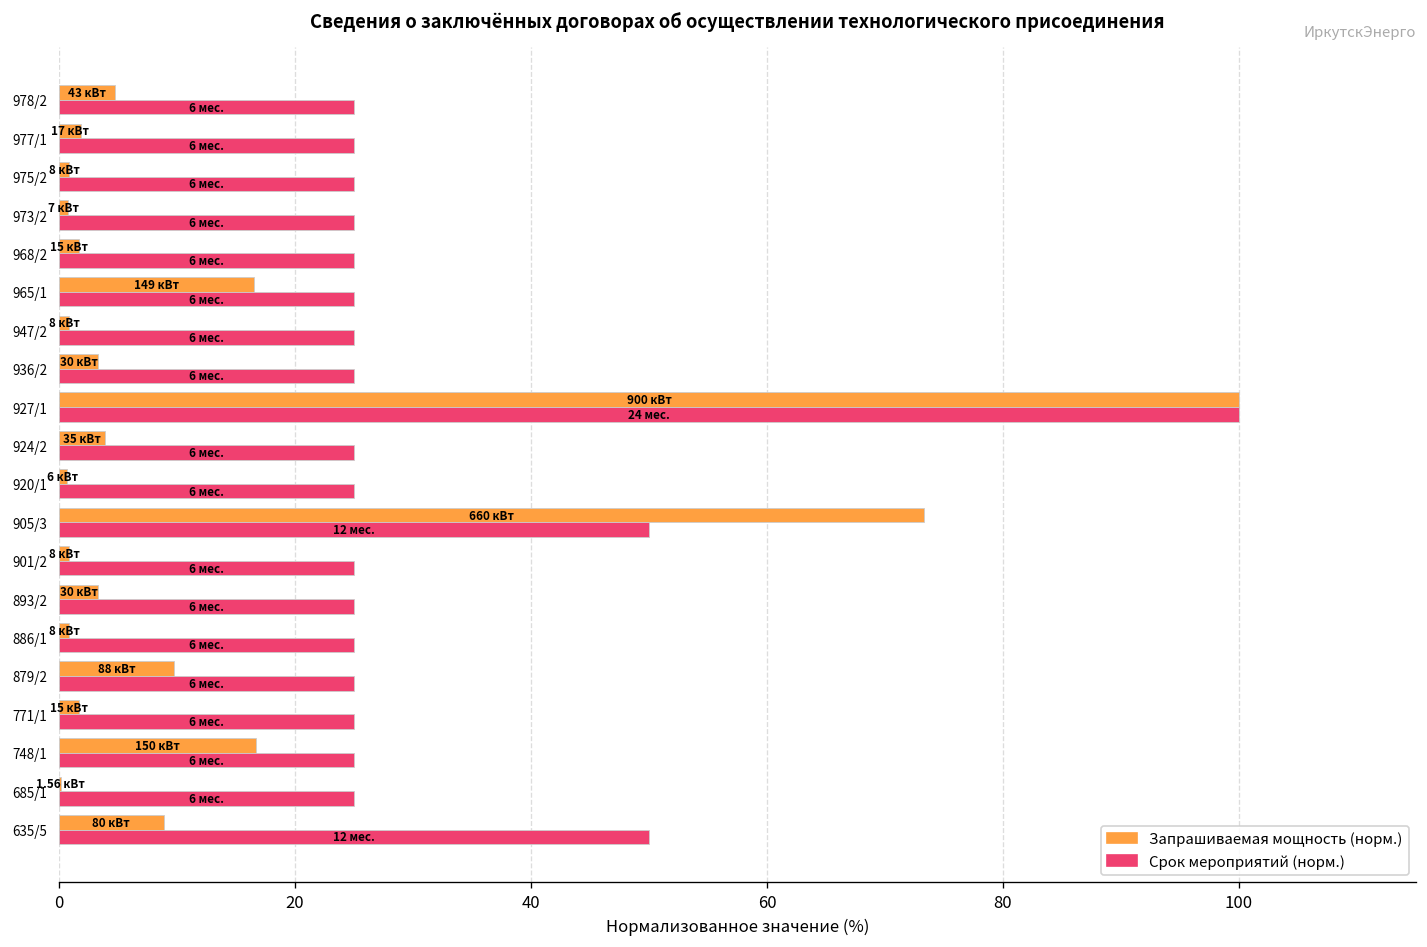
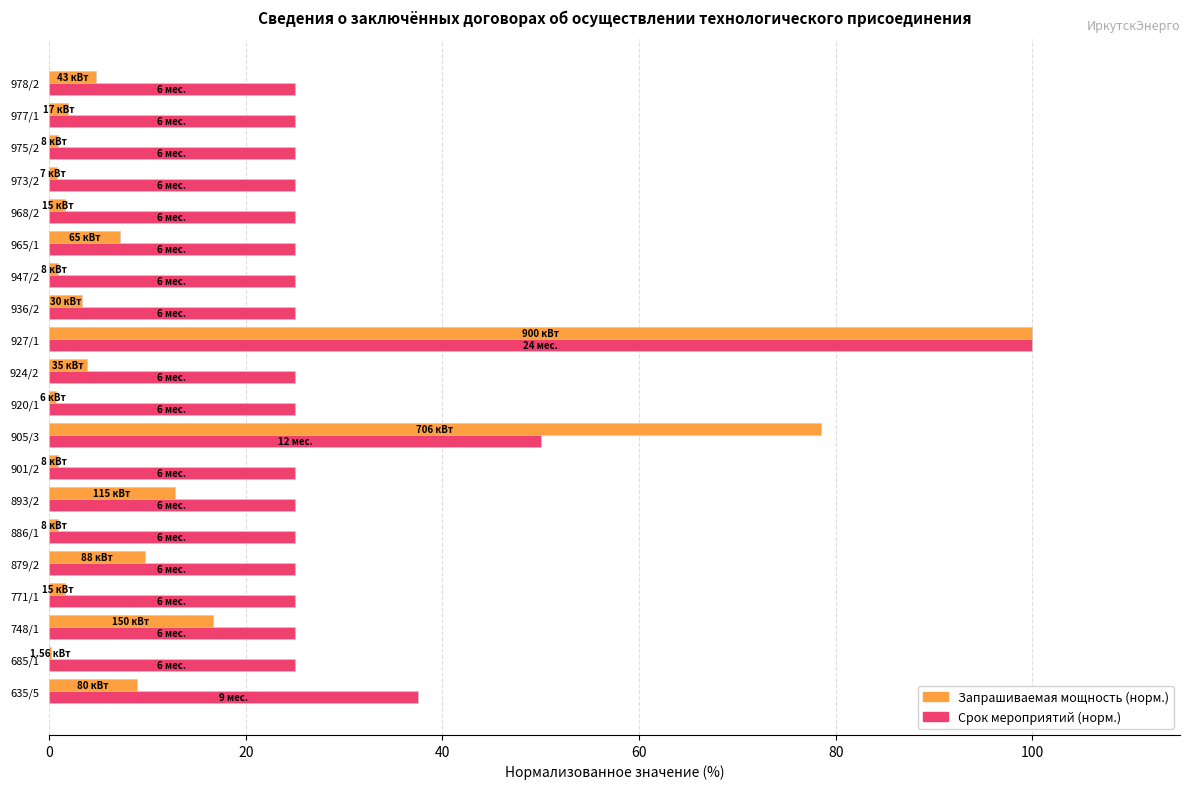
Запрашиваемая мощность (норм.), 965/1: 149 -> 65
Запрашиваемая мощность (норм.), 905/3: 660 -> 706
Запрашиваемая мощность (норм.), 893/2: 30 -> 115
Срок мероприятий (норм.), 635/5: 12 -> 9
